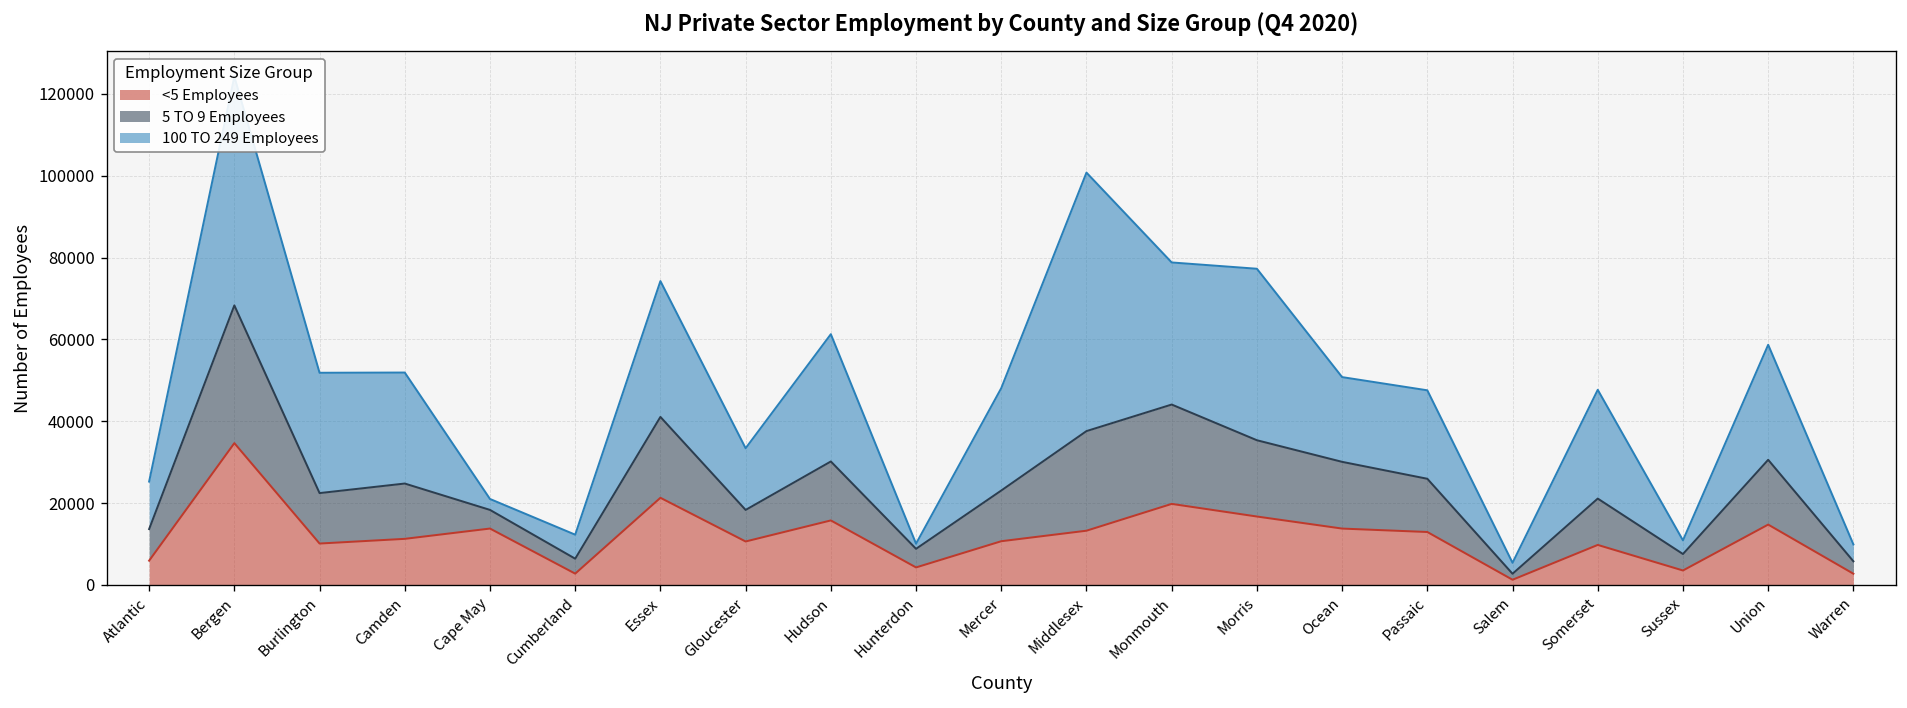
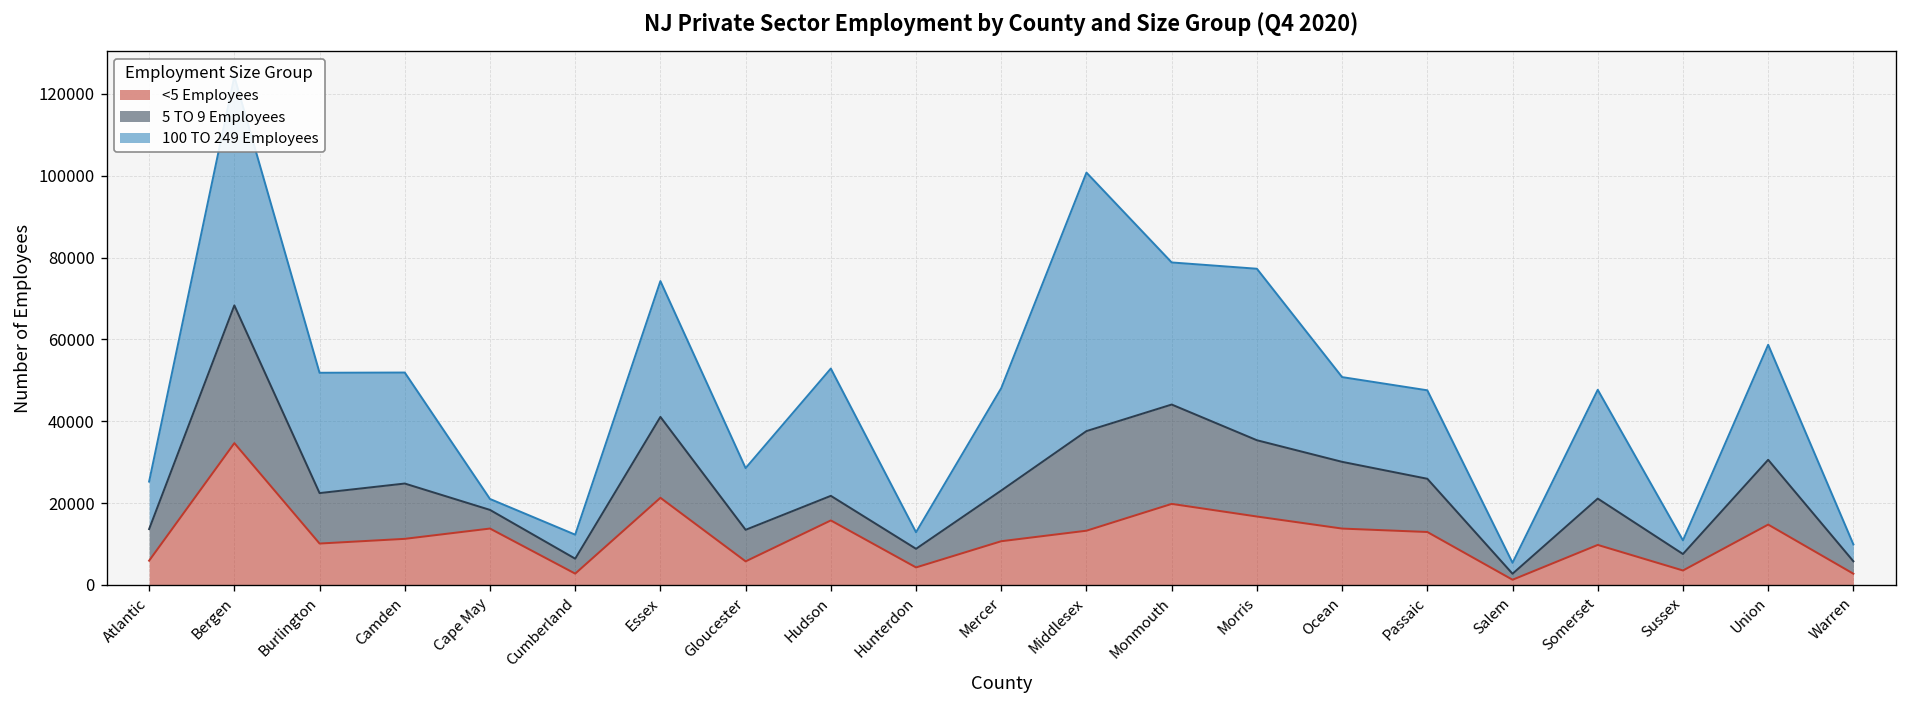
<5 Employees, Gloucester: 11000 -> 6000
5 TO 9 Employees, Hudson: 14000 -> 6000
100 TO 249 Employees, Hunterdon: 1000 -> 4000
